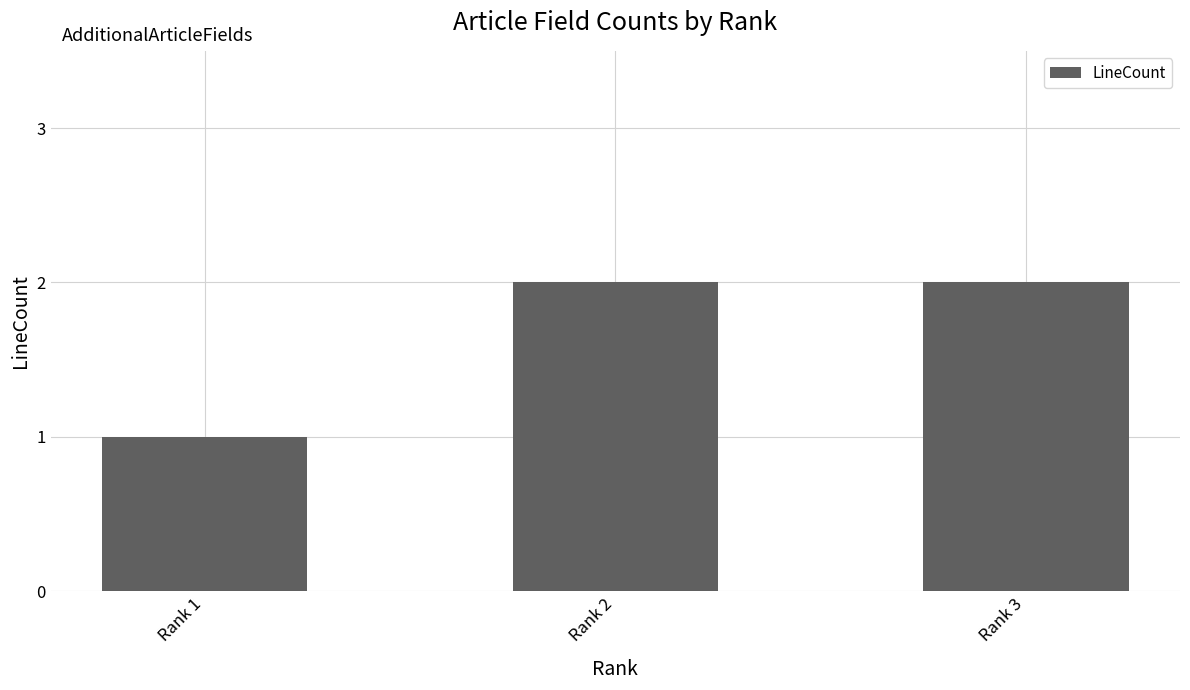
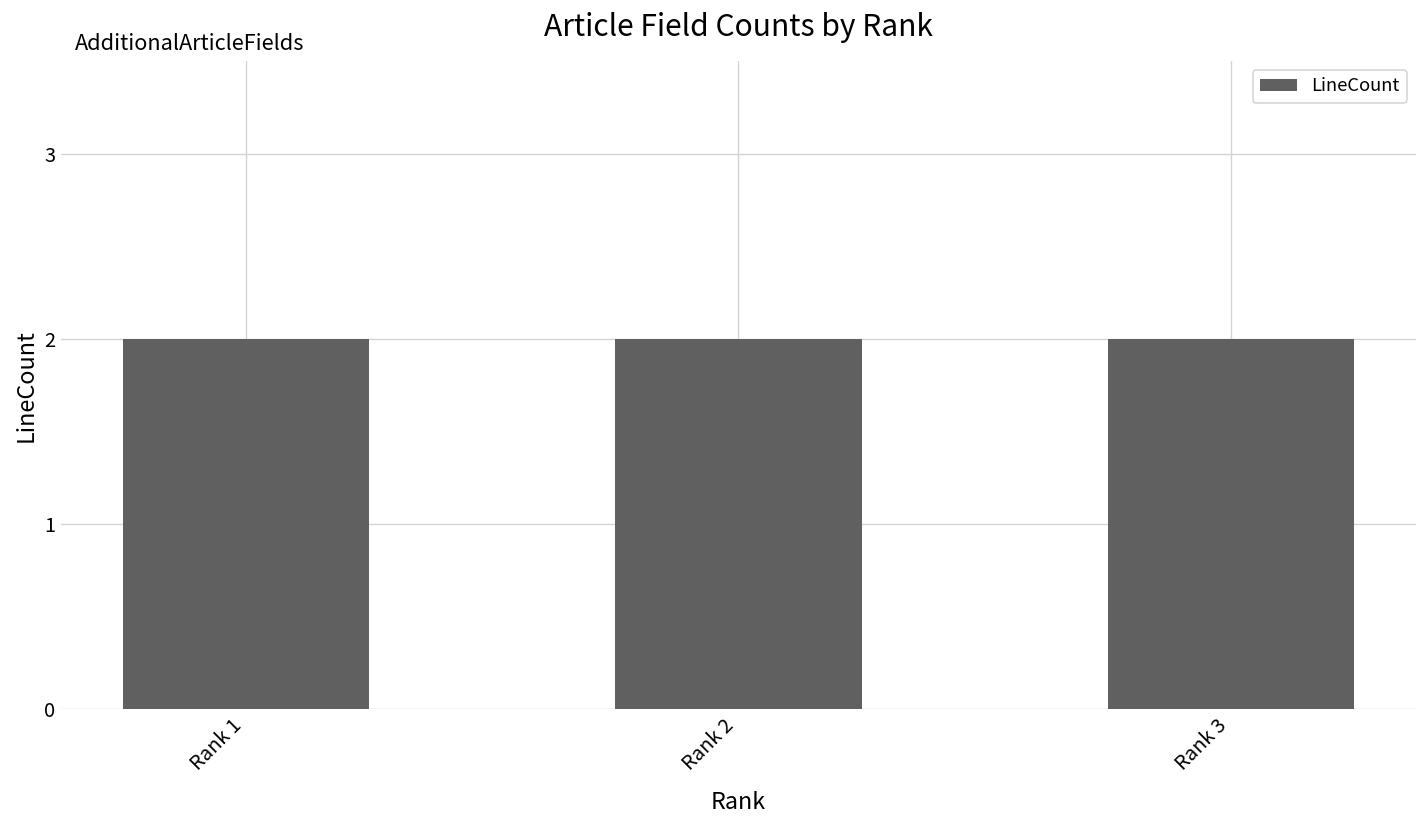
Rank 1: 1 -> 2
